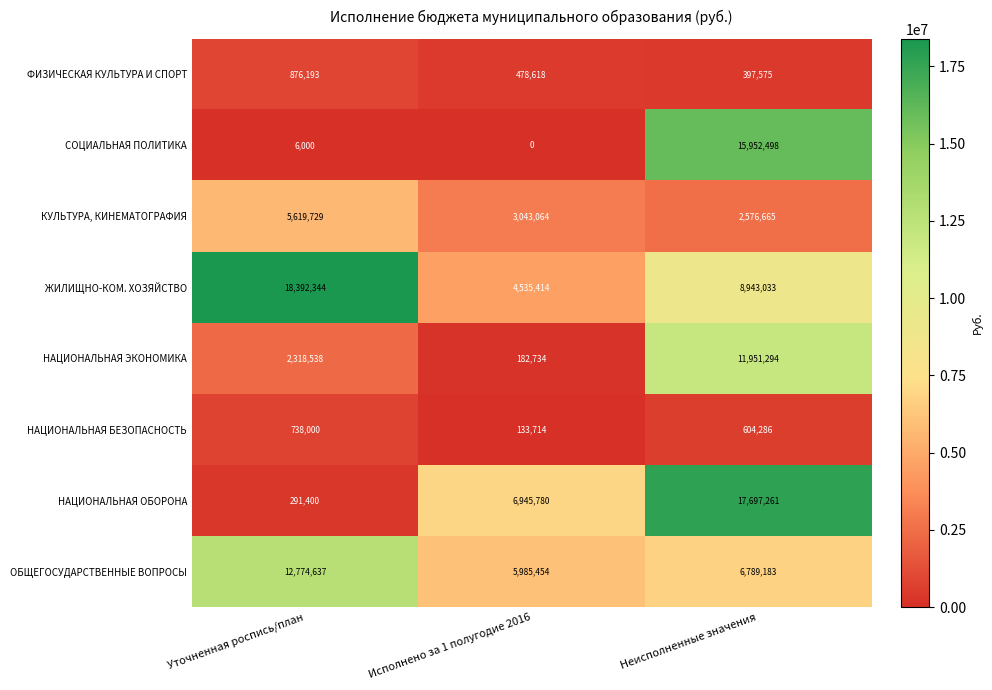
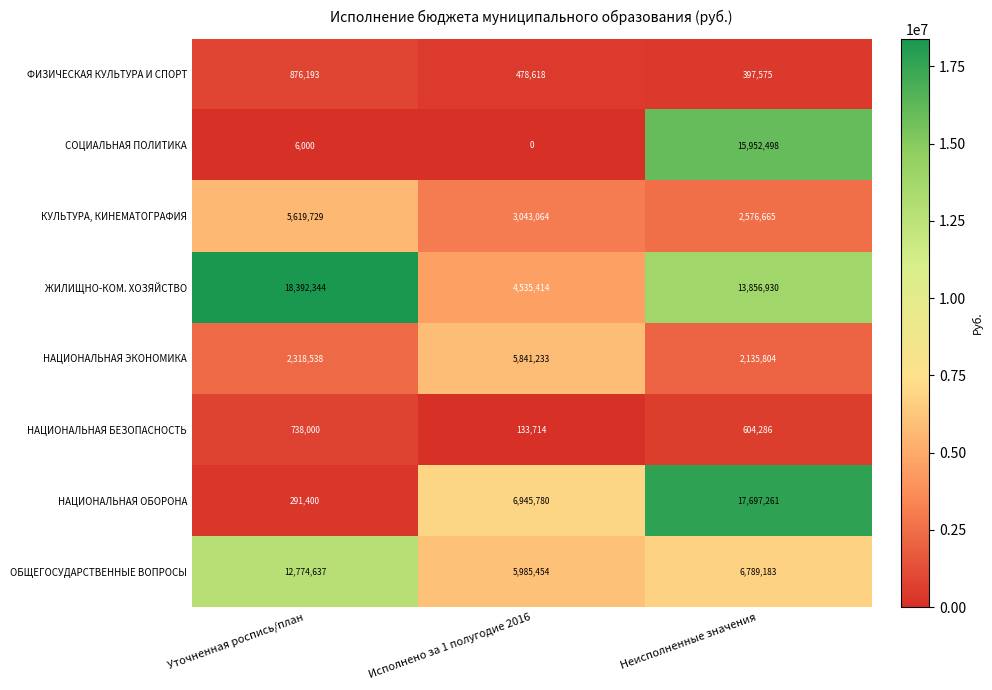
ЖИЛИЩНО-КОМ. ХОЗЯЙСТВО, Неисполненные значения: 8,943,033 -> 13,856,930
НАЦИОНАЛЬНАЯ ЭКОНОМИКА, Исполнено за 1 полугодие 2016: 182,734 -> 5,841,233
НАЦИОНАЛЬНАЯ ЭКОНОМИКА, Неисполненные значения: 11,951,294 -> 2,135,804
